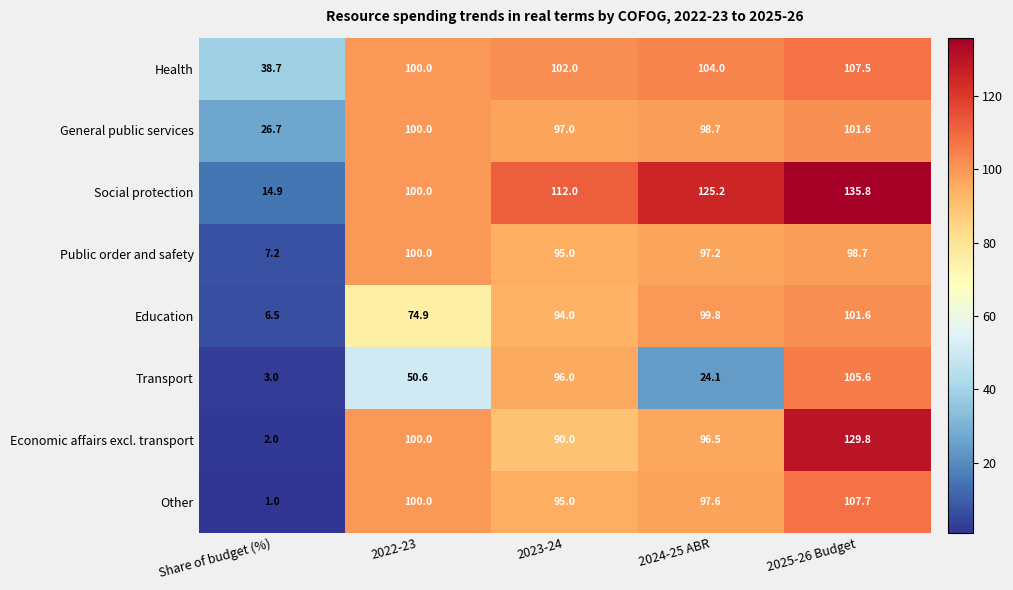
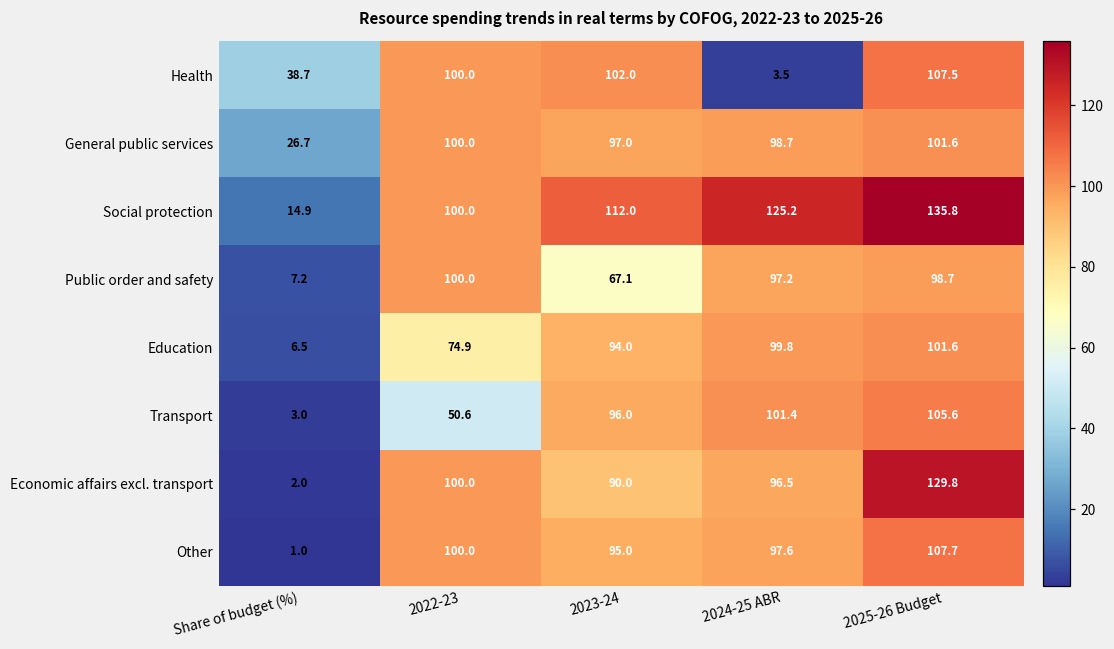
Health, 2024-25 ABR: 104.0 -> 3.5
Public order and safety, 2023-24: 95.0 -> 67.1
Transport, 2024-25 ABR: 24.1 -> 101.4
